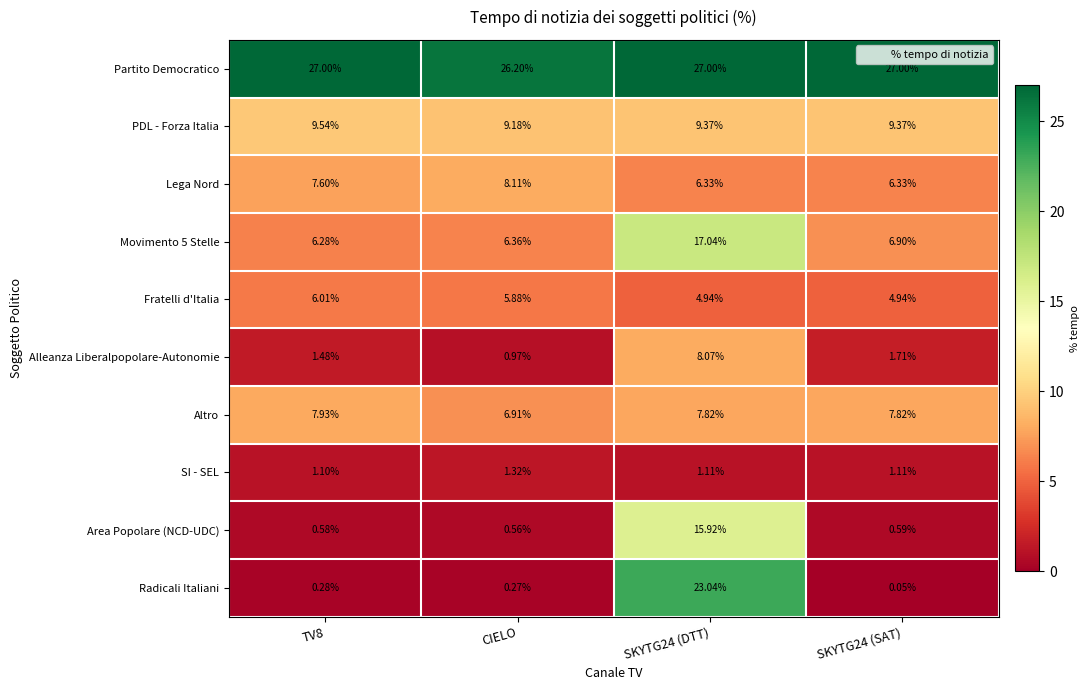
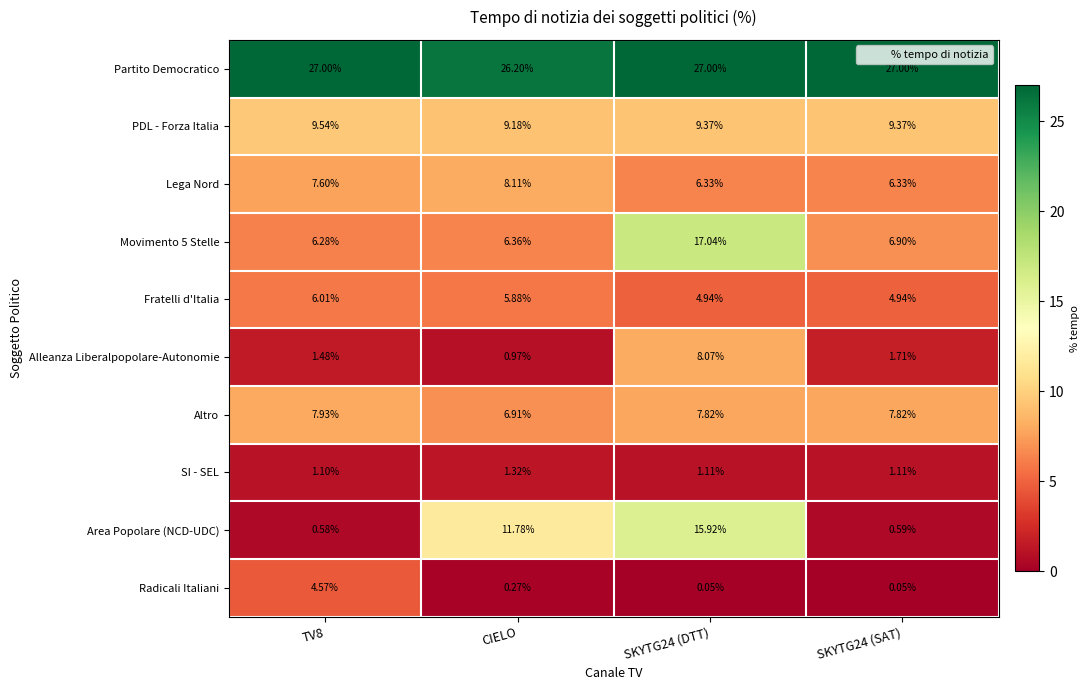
Area Popolare (NCD-UDC), CIELO: 0.56% -> 11.78%
Radicali Italiani, TV8: 0.28% -> 4.57%
Radicali Italiani, SKYTG24 (DTT): 23.04% -> 0.05%
